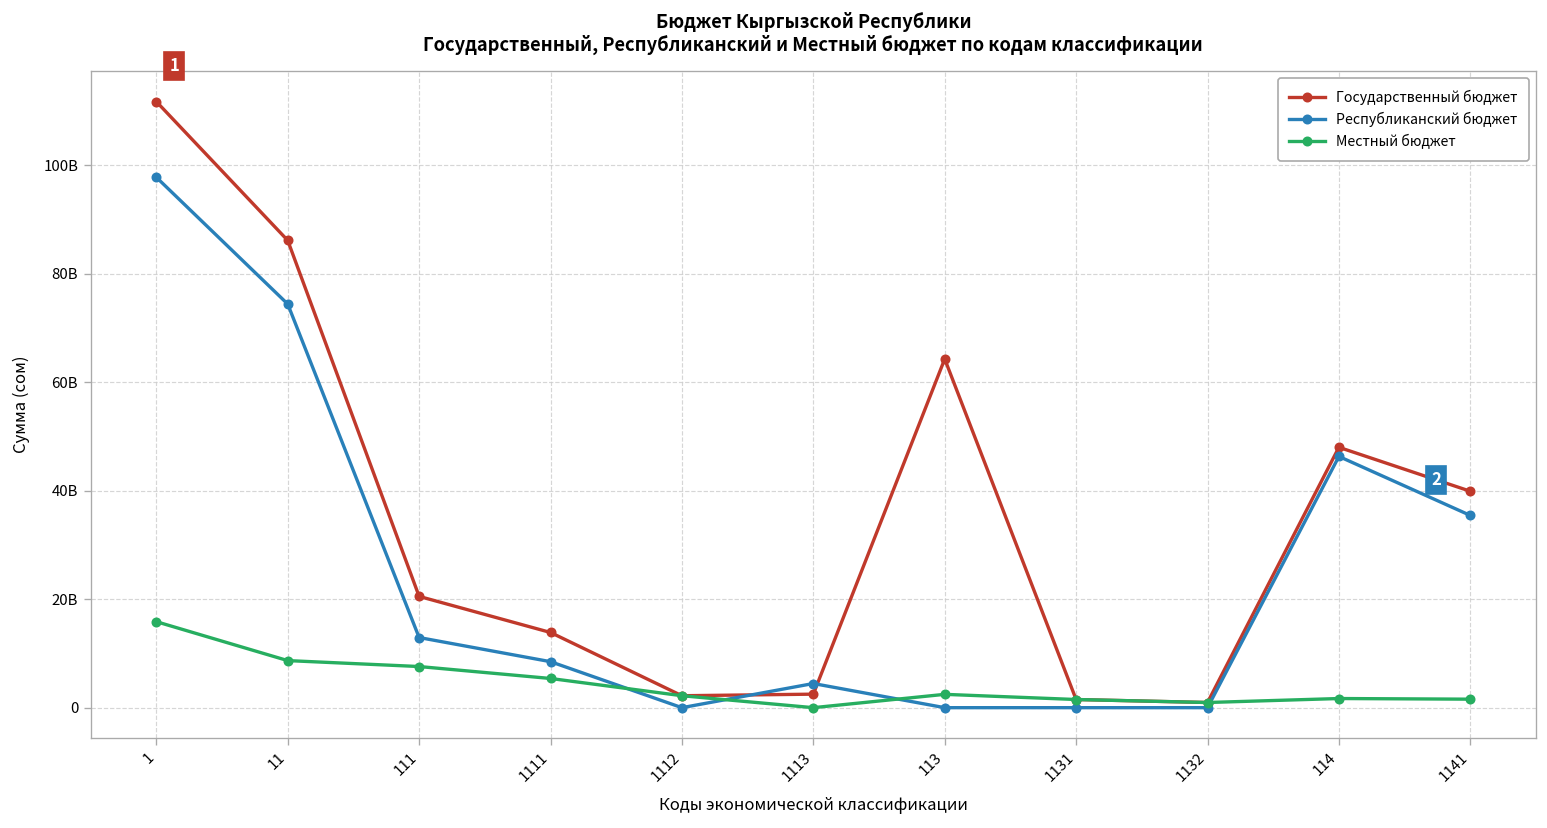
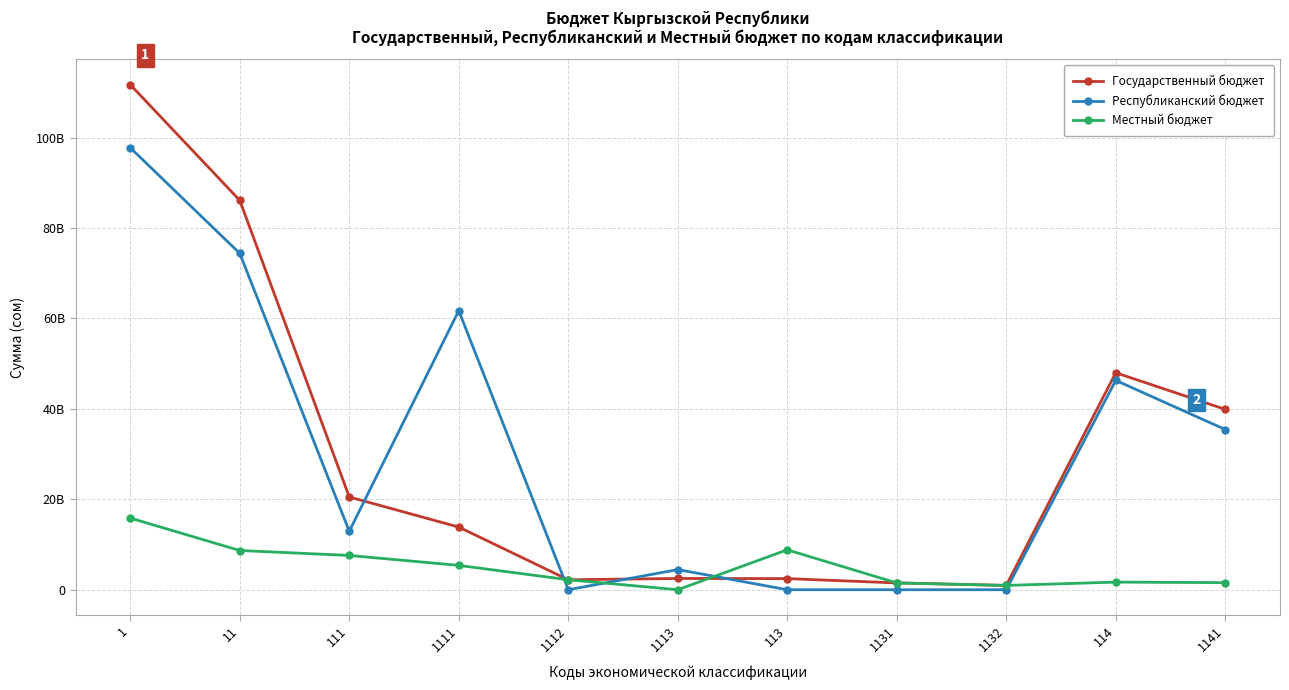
Республиканский бюджет, 1111: 8000000000 -> 62000000000
Государственный бюджет, 113: 64000000000 -> 2000000000
Местный бюджет, 113: 2000000000 -> 9000000000
